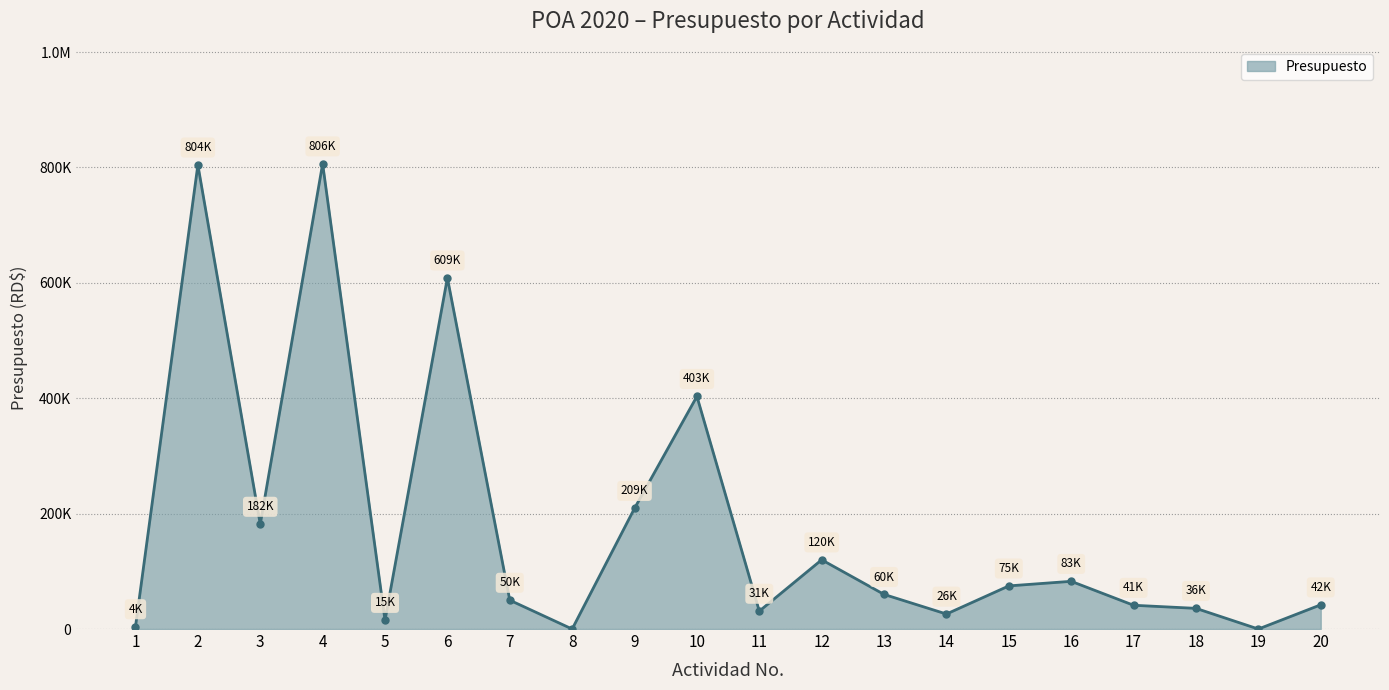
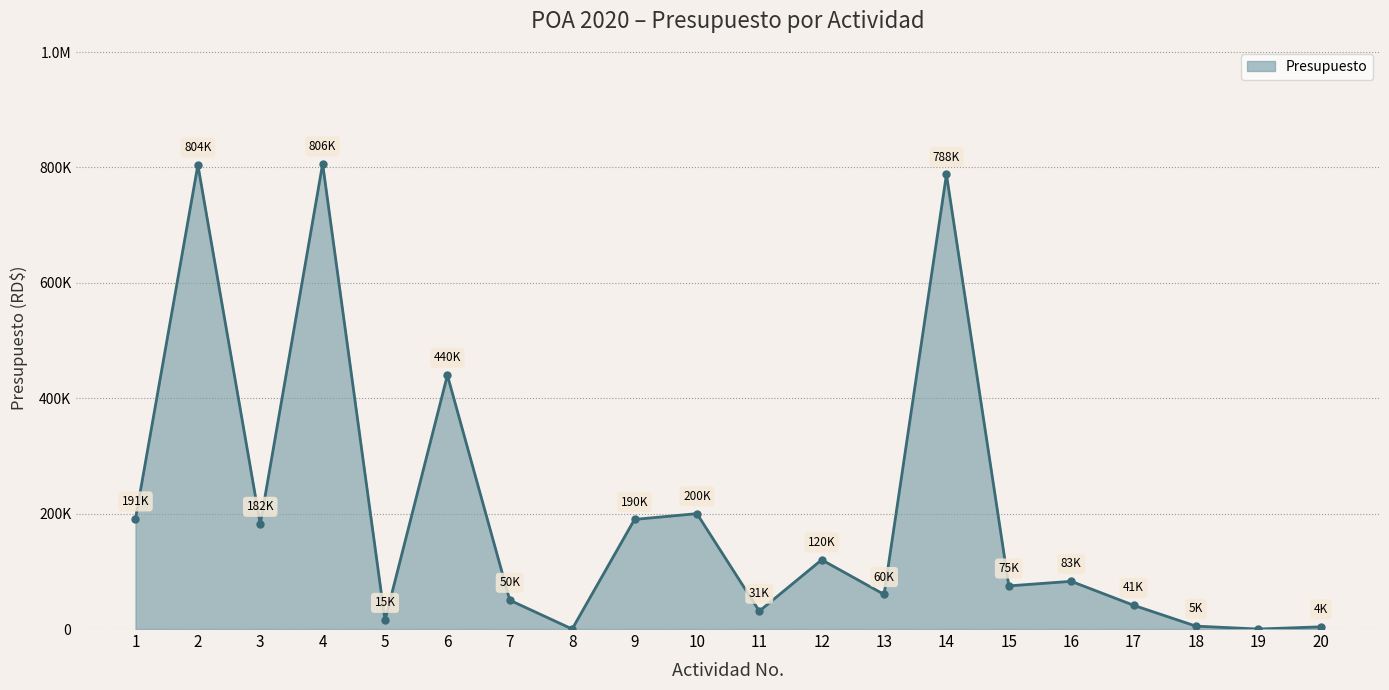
1: 4K -> 191K
6: 609K -> 440K
9: 209K -> 190K
10: 403K -> 200K
14: 26K -> 788K
18: 36K -> 5K
20: 42K -> 4K
